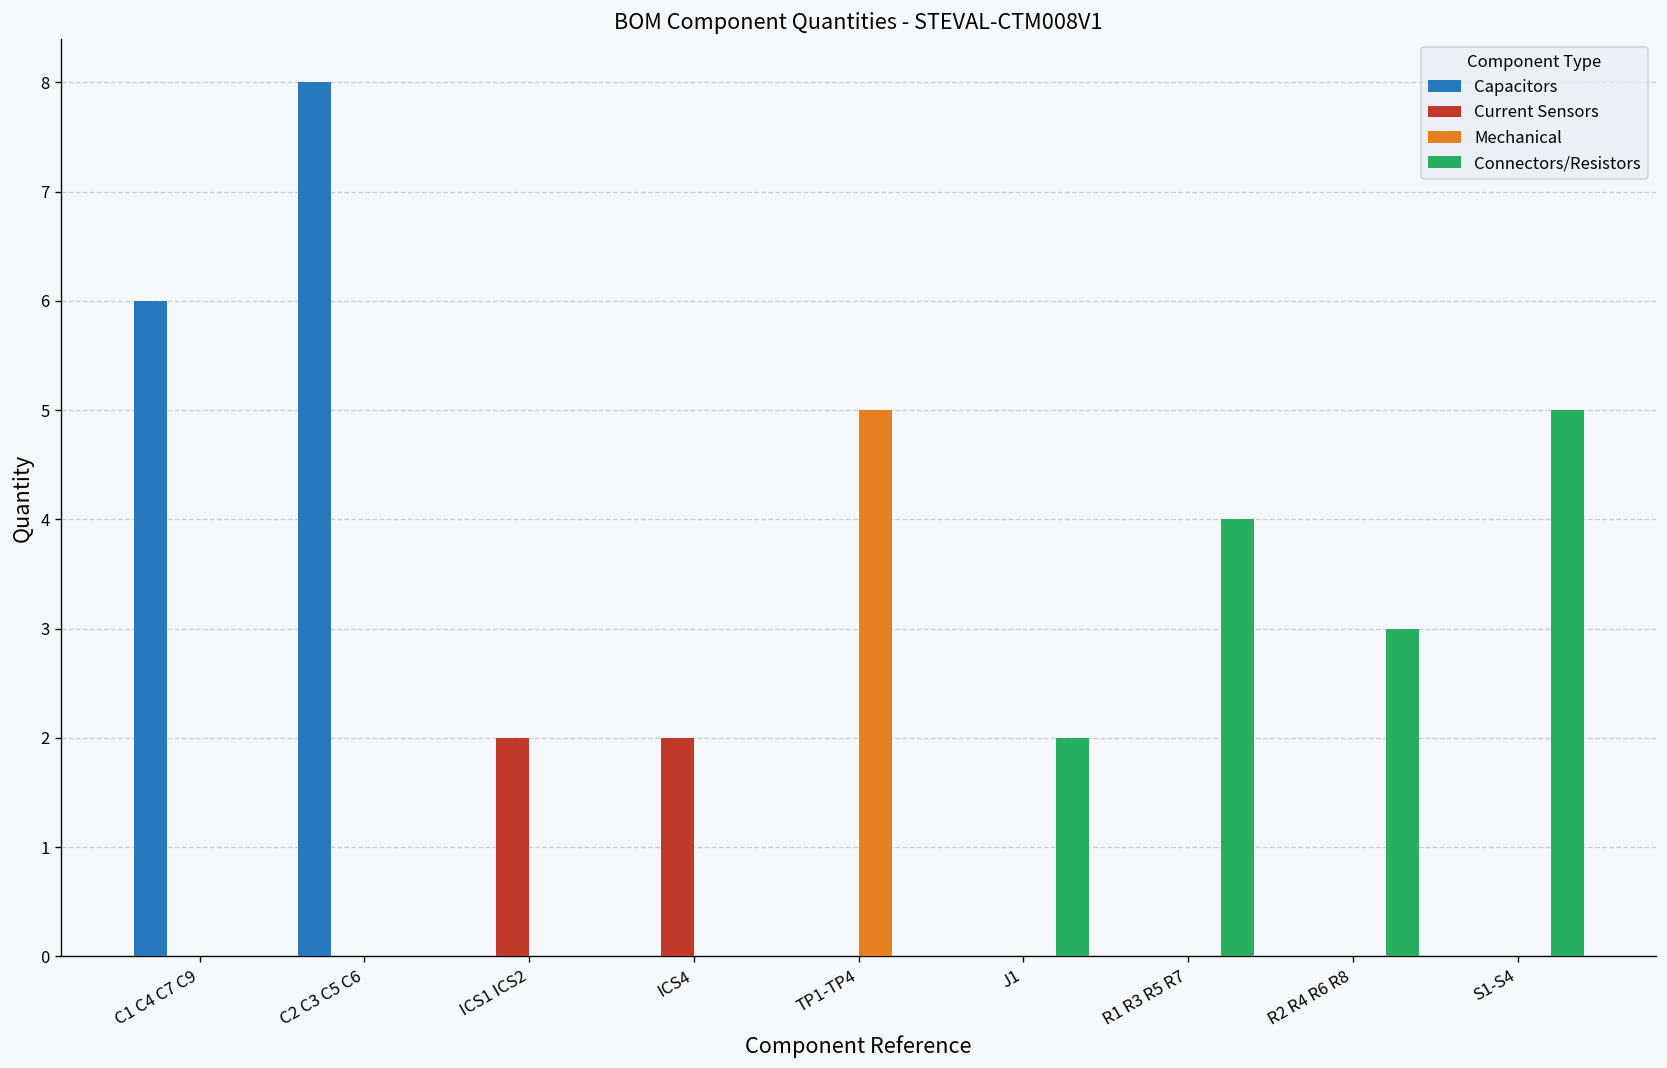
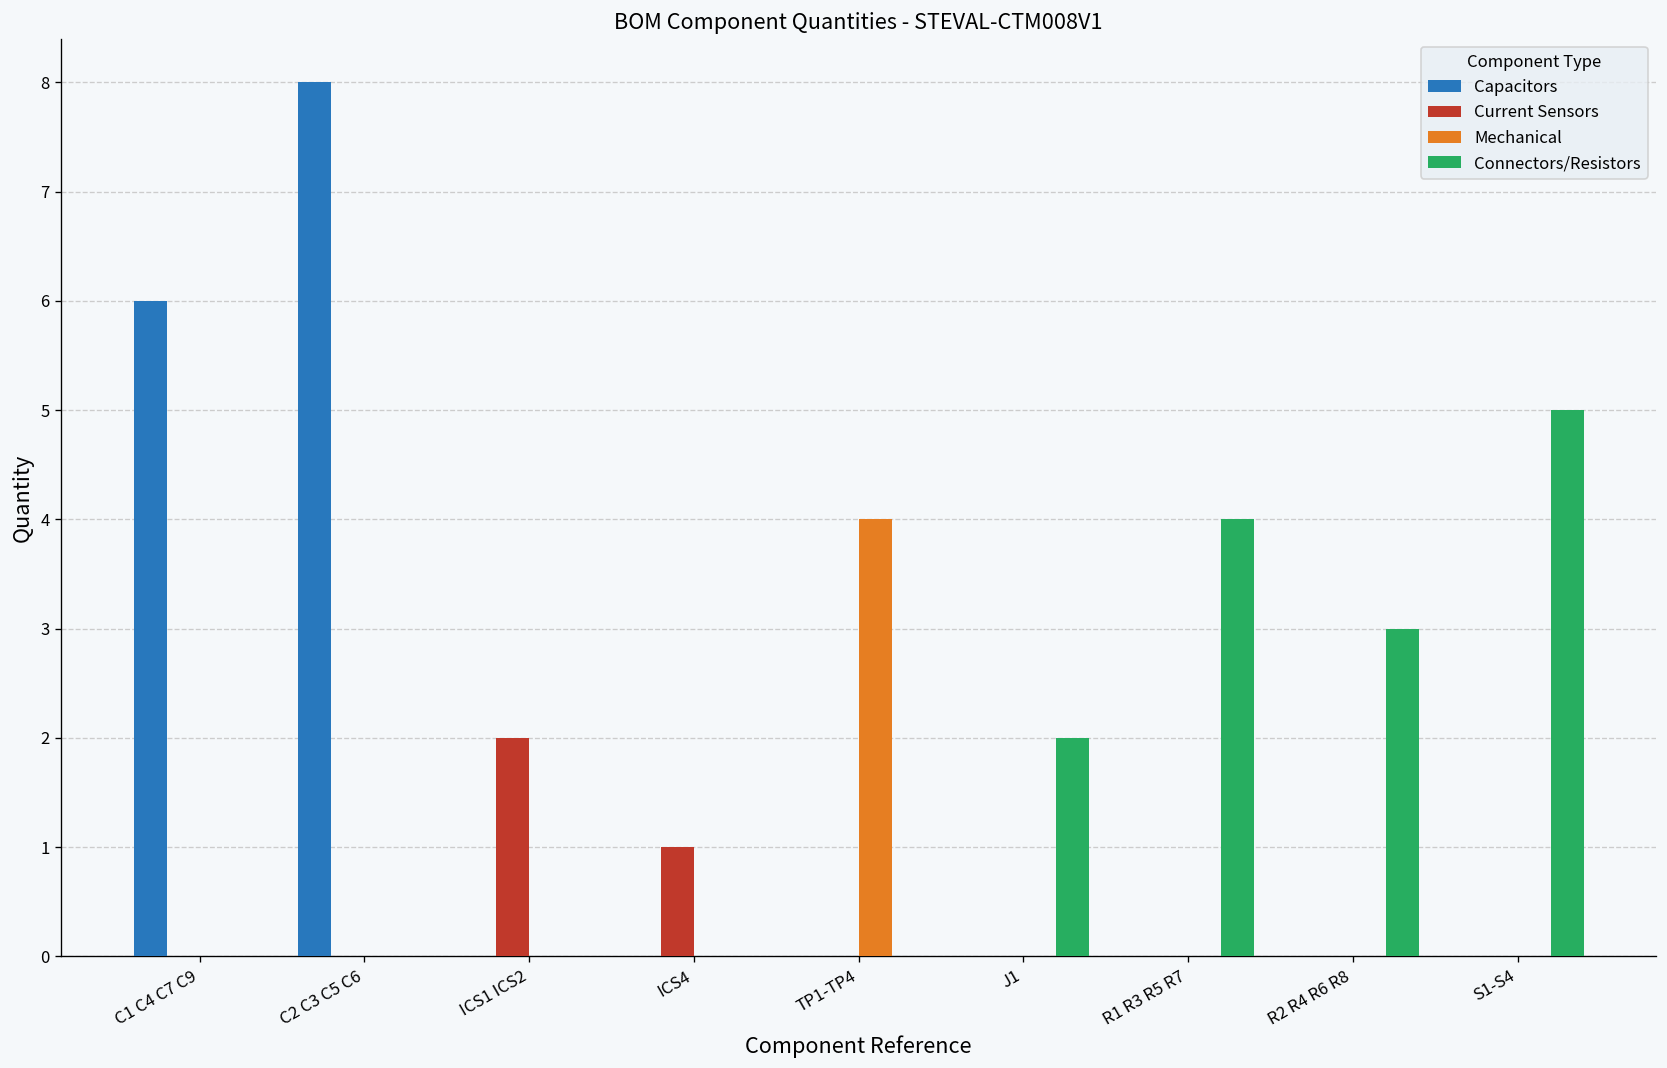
Current Sensors, ICS4: 2 -> 1
Mechanical, TP1-TP4: 5 -> 4
